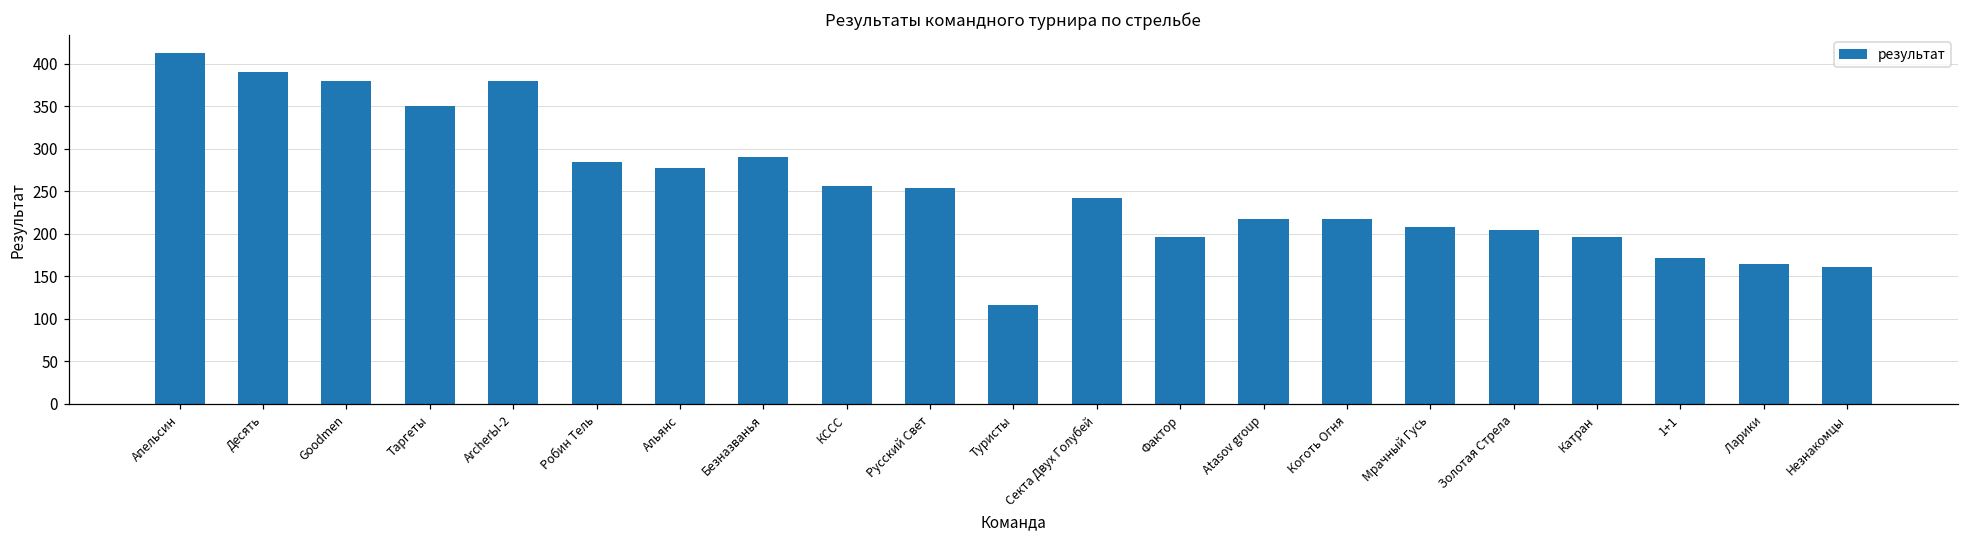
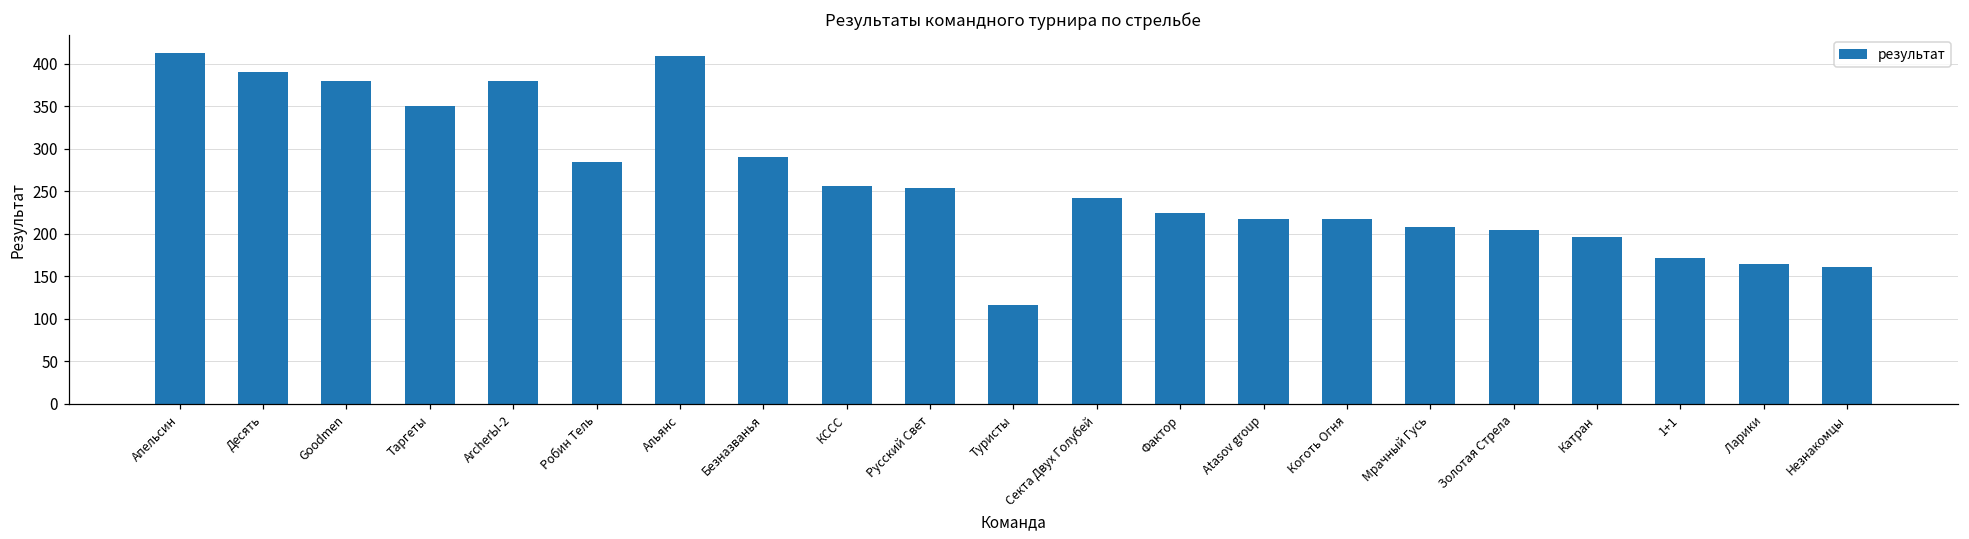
Альянс: 280 -> 410
Фактор: 200 -> 220
